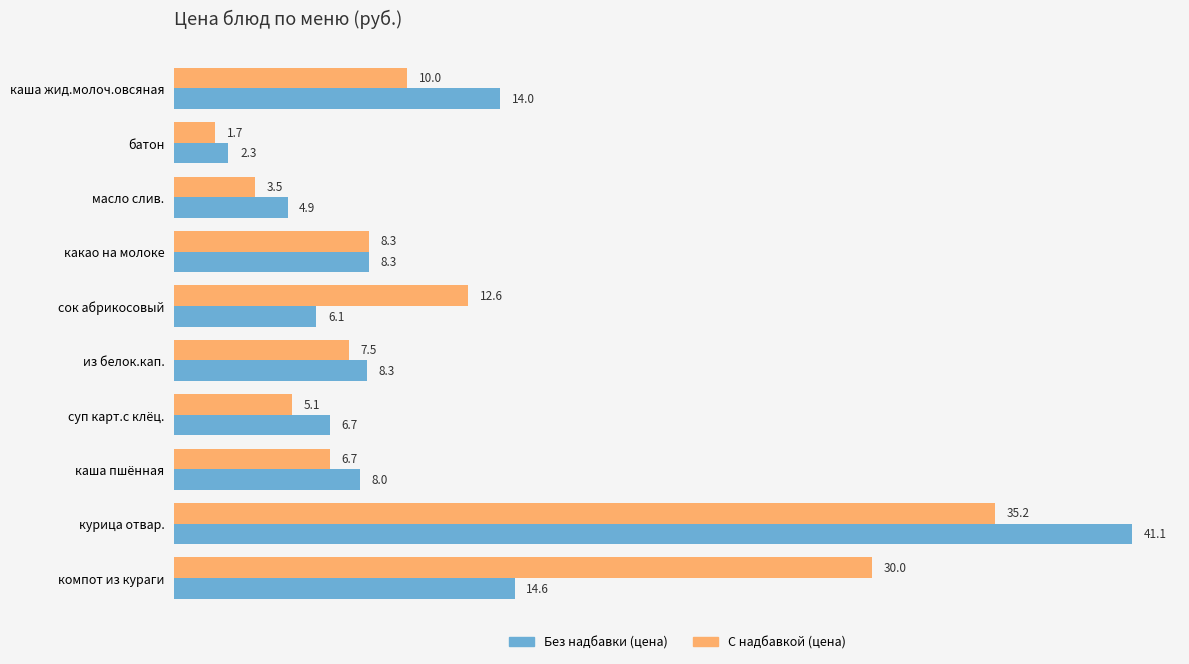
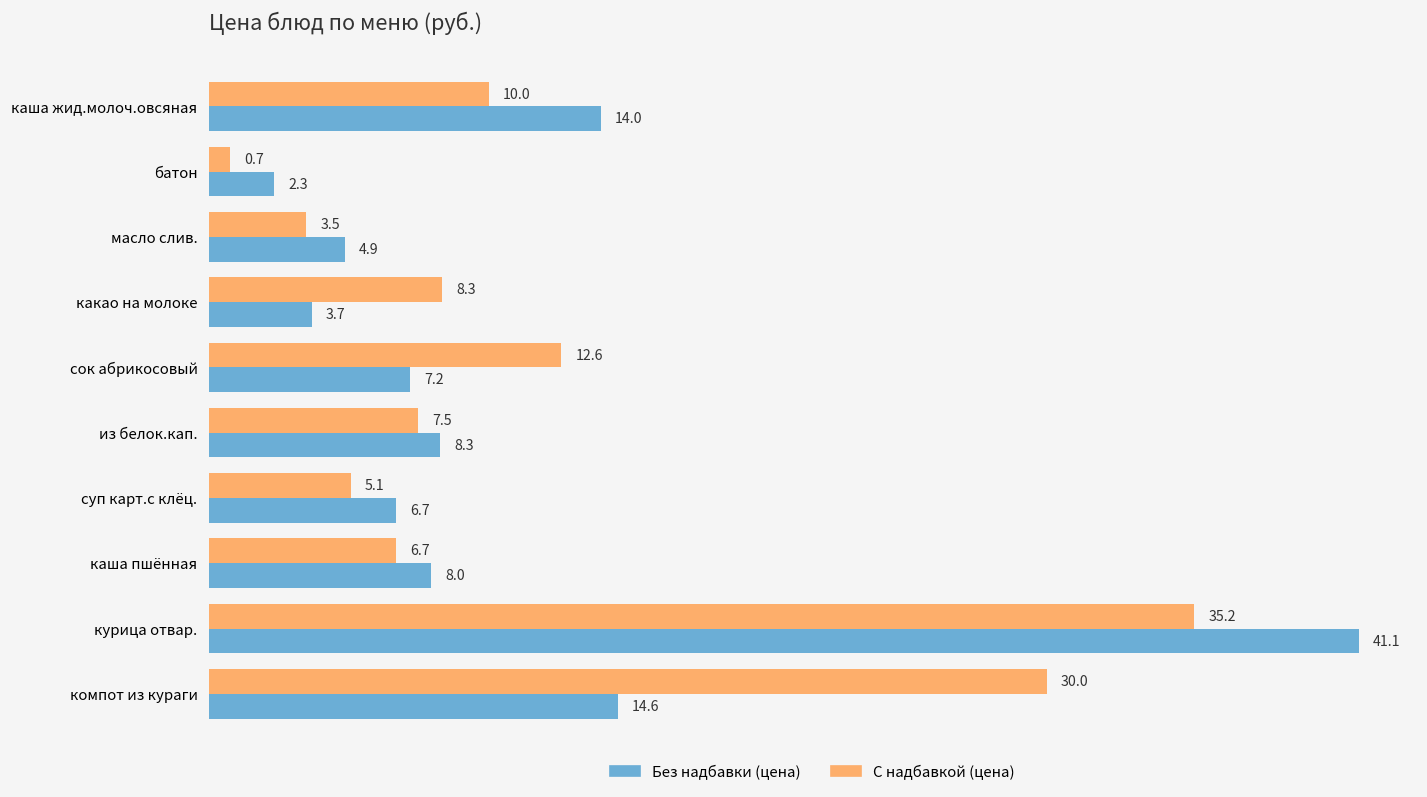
С надбавкой (цена), батон: 1.7 -> 0.7
Без надбавки (цена), какао на молоке: 8.3 -> 3.7
Без надбавки (цена), сок абрикосовый: 6.1 -> 7.2
